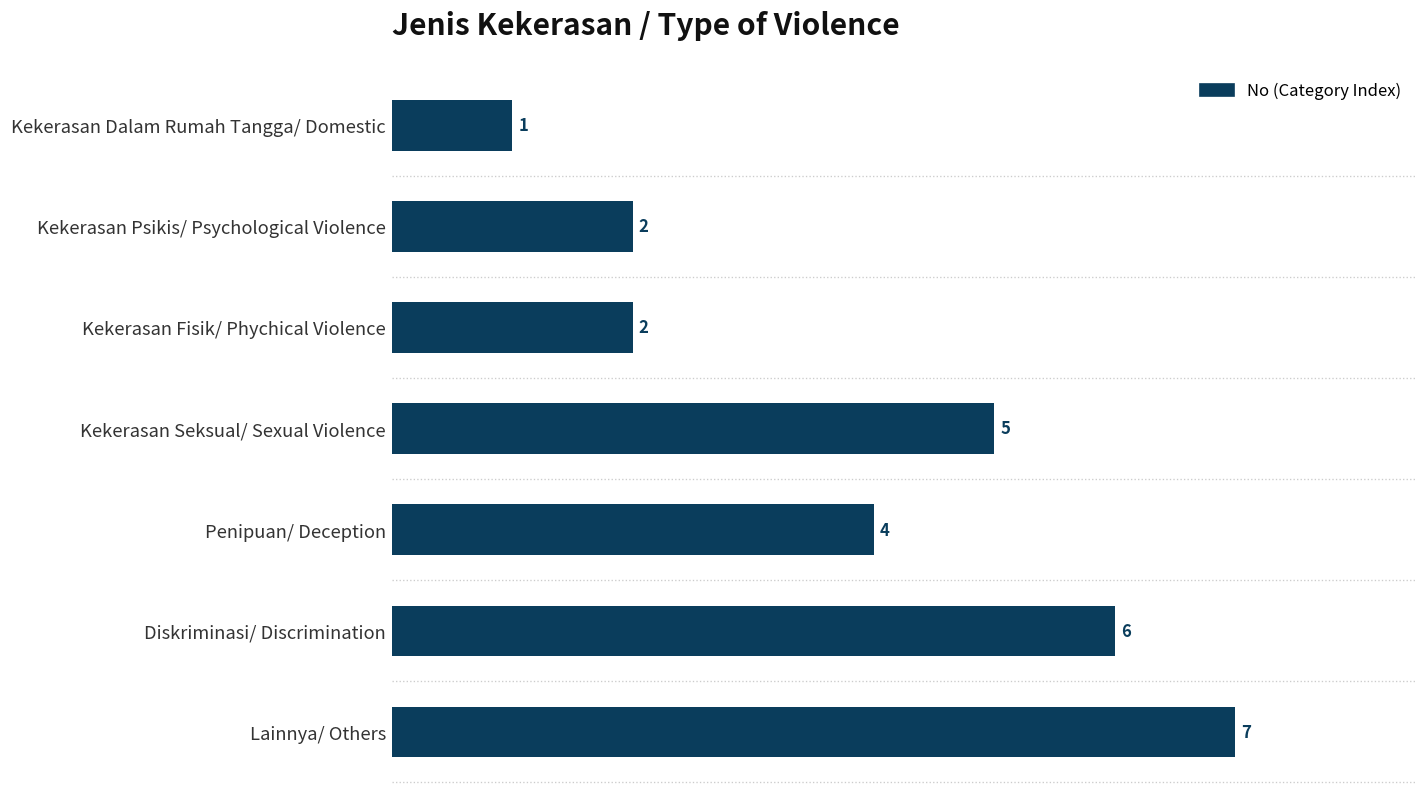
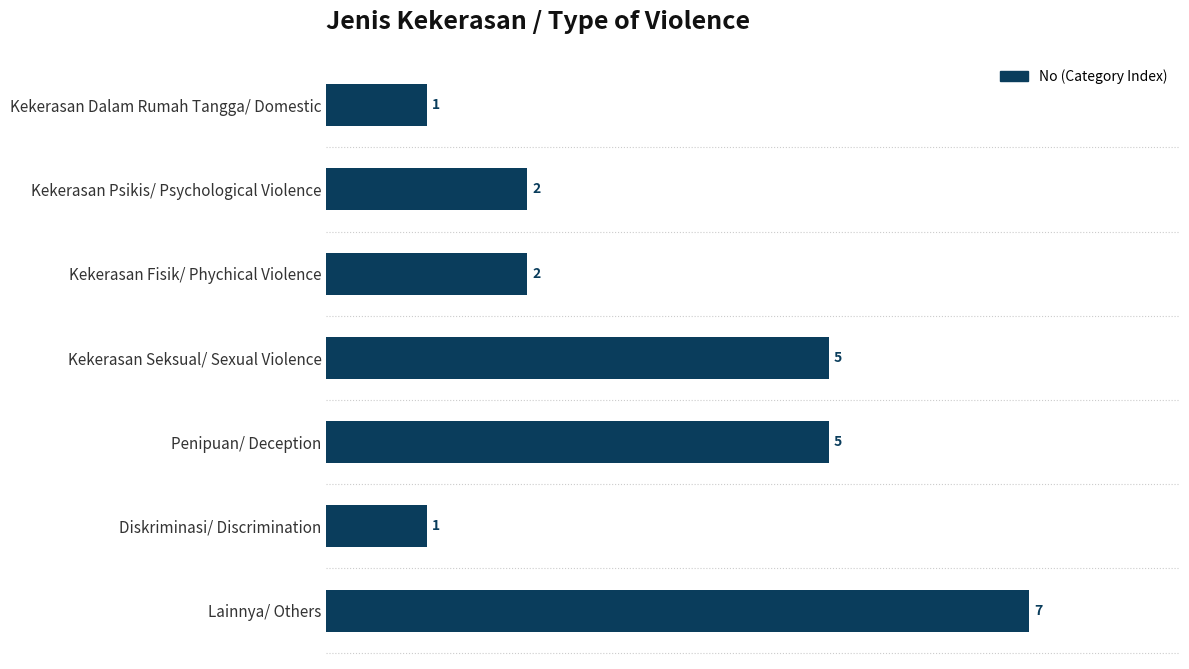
Penipuan/ Deception: 4 -> 5
Diskriminasi/ Discrimination: 6 -> 1
